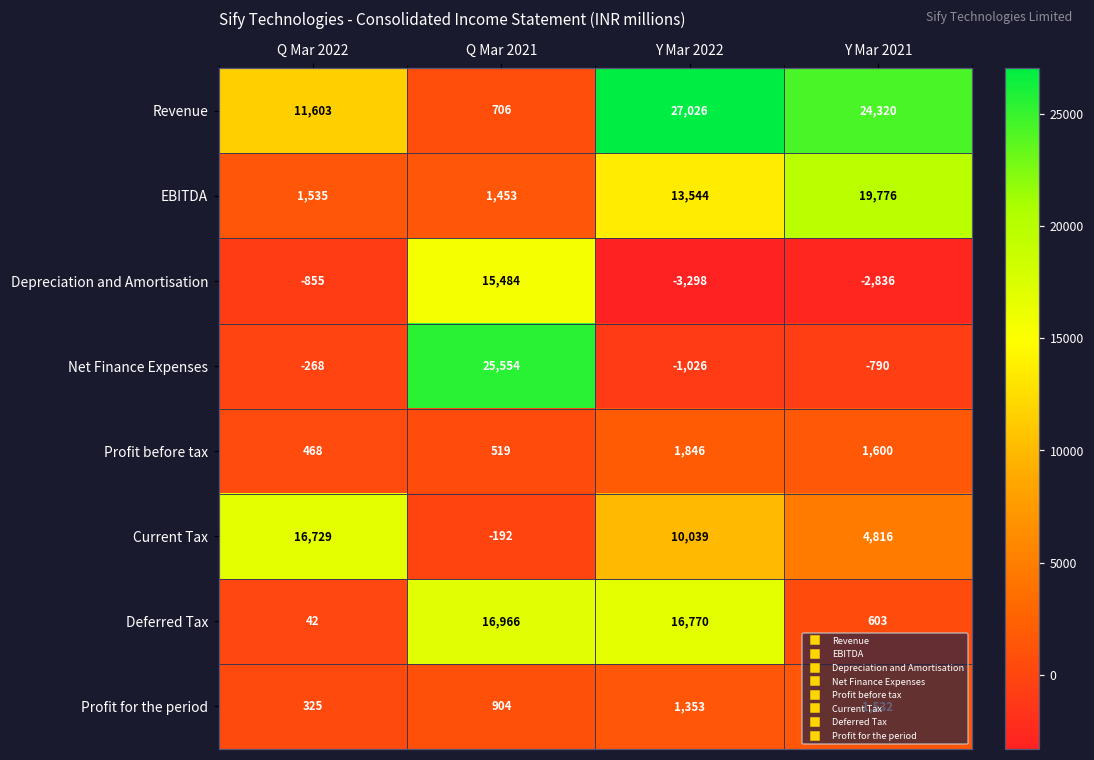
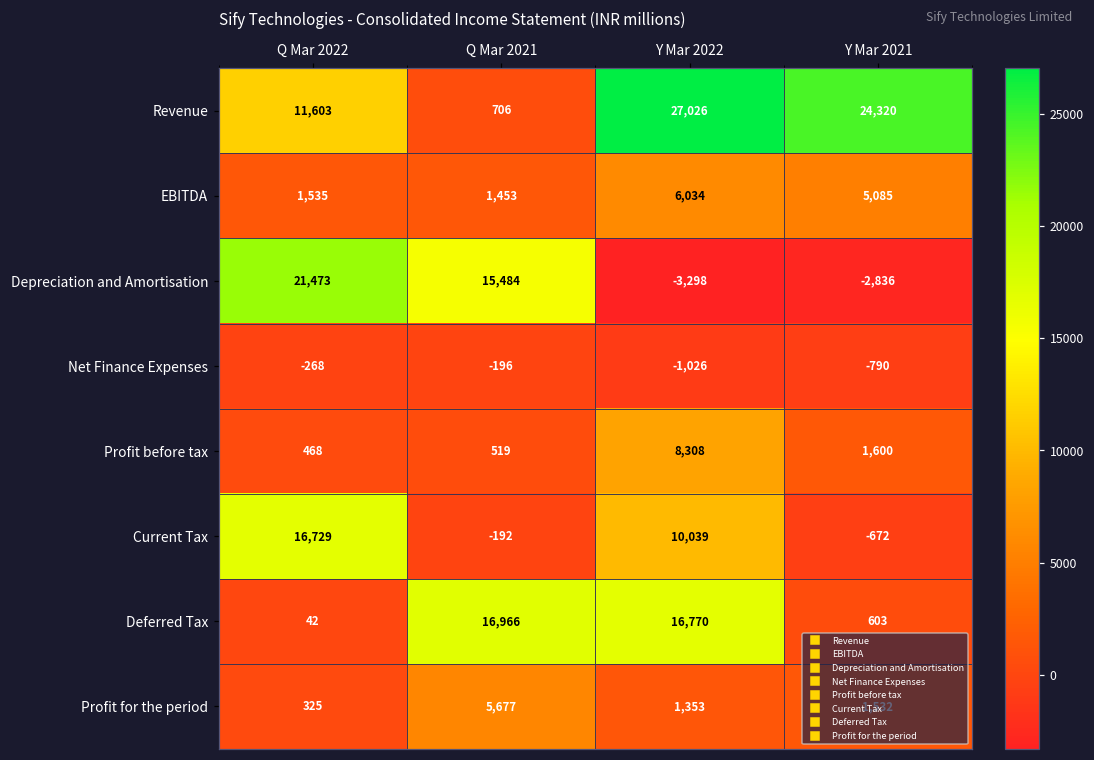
EBITDA, Y Mar 2022: 13,544 -> 6,034
EBITDA, Y Mar 2021: 19,776 -> 5,085
Depreciation and Amortisation, Q Mar 2022: -855 -> 21,473
Net Finance Expenses, Q Mar 2021: 25,554 -> -196
Profit before tax, Y Mar 2022: 1,846 -> 8,308
Current Tax, Y Mar 2021: 4,816 -> -672
Profit for the period, Q Mar 2021: 904 -> 5,677
